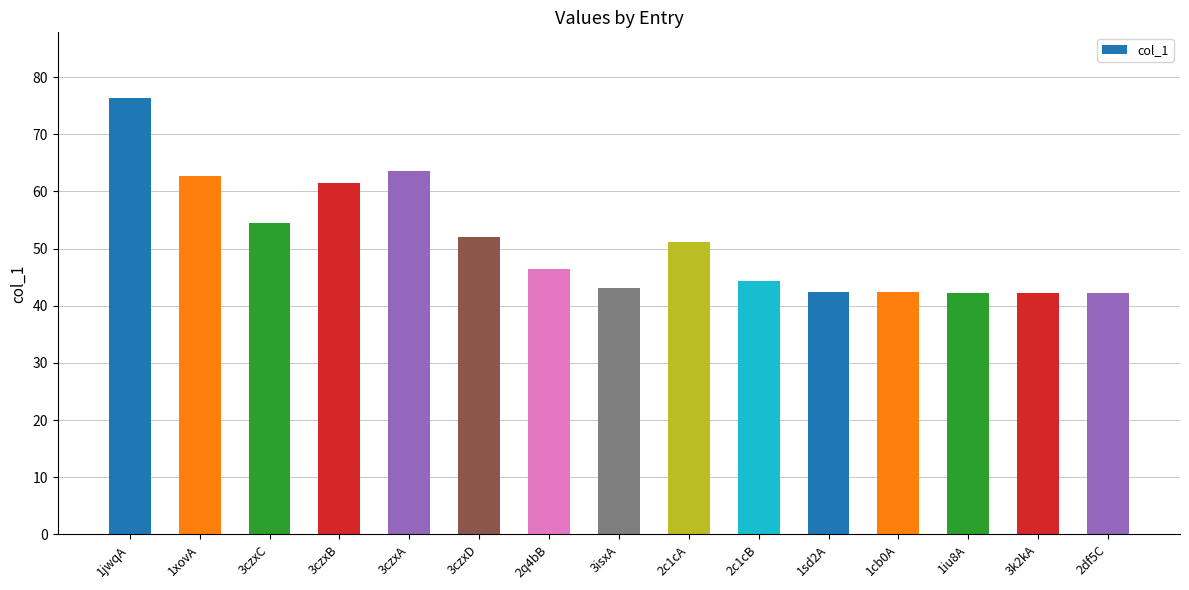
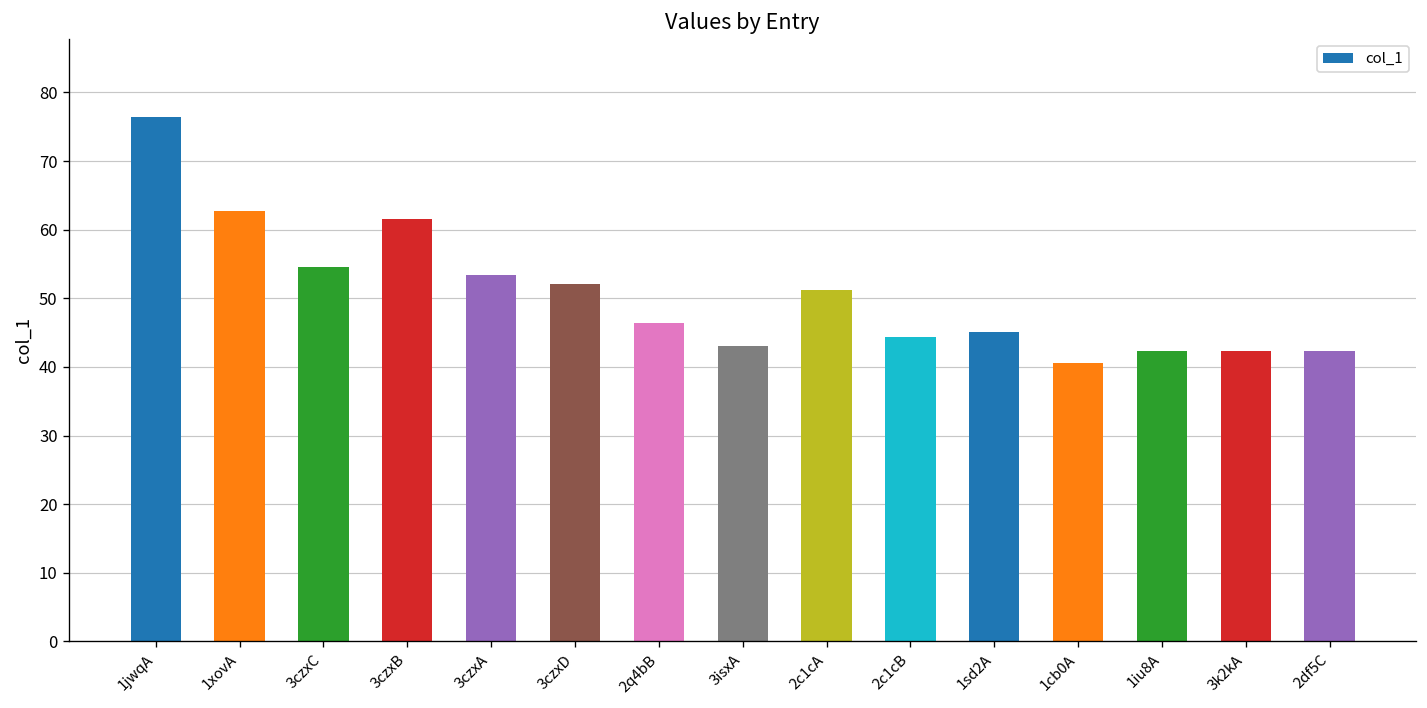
3czxA: 64 -> 53
1sd2A: 42 -> 45
1cb0A: 42 -> 41
